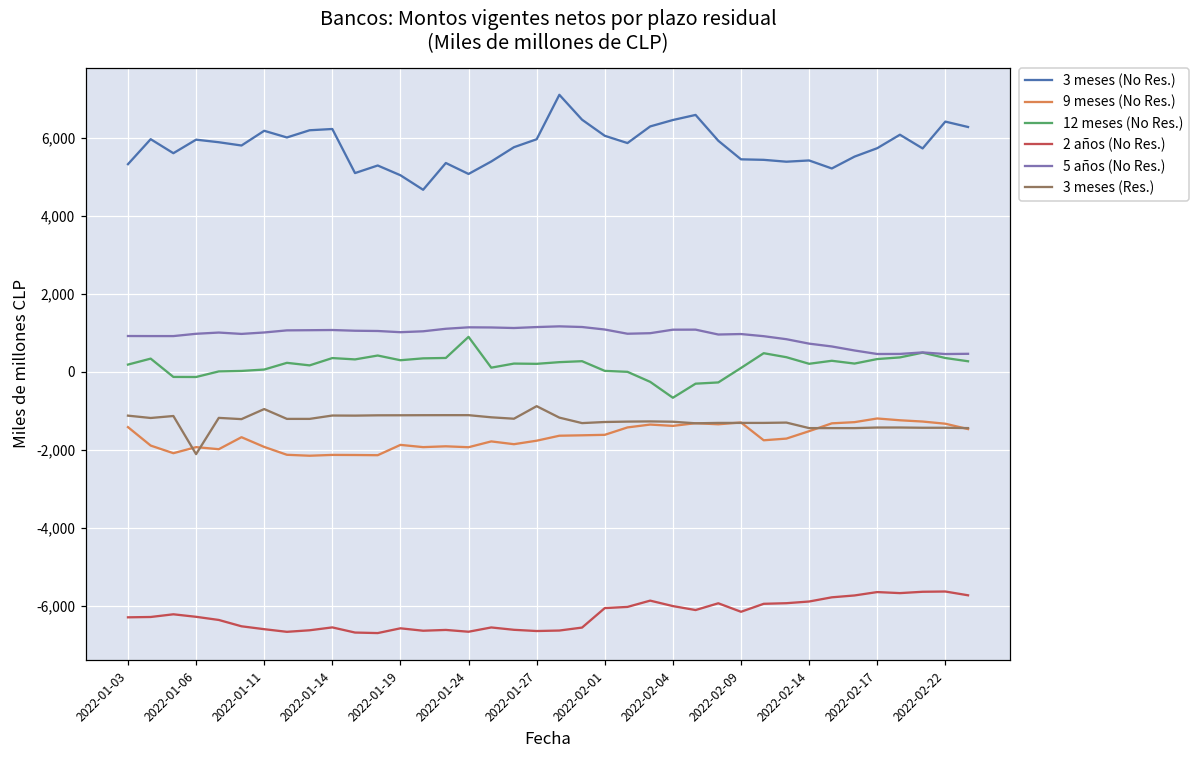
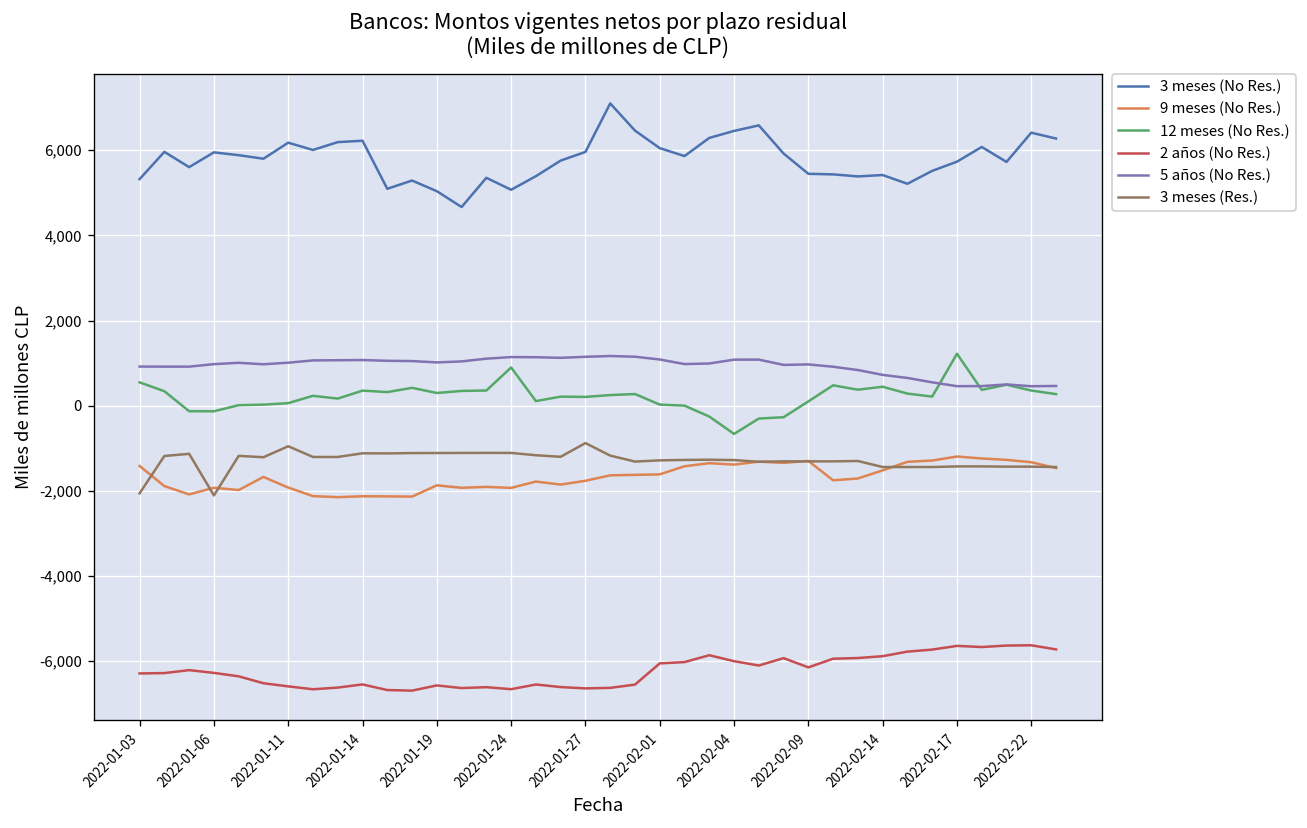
12 meses (No Res.), 2022-01-03: 200 -> 500
3 meses (Res.), 2022-01-03: -1,100 -> -2,100
12 meses (No Res.), 2022-02-14: 200 -> 400
12 meses (No Res.), 2022-02-17: 300 -> 1,200
